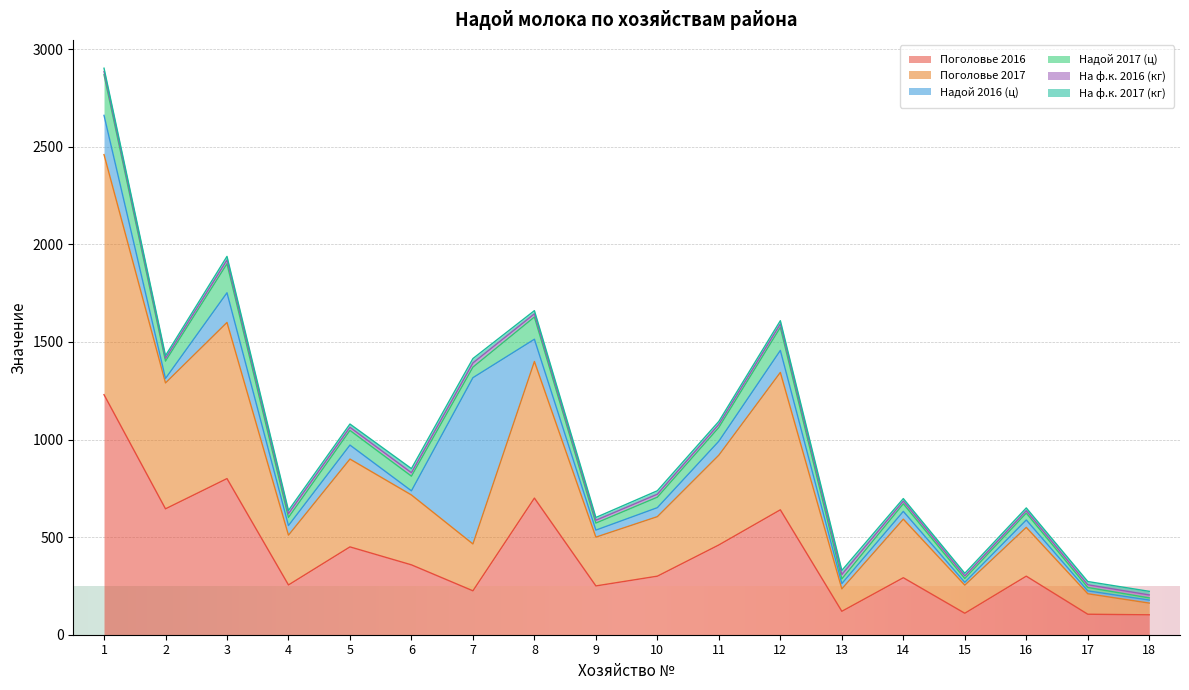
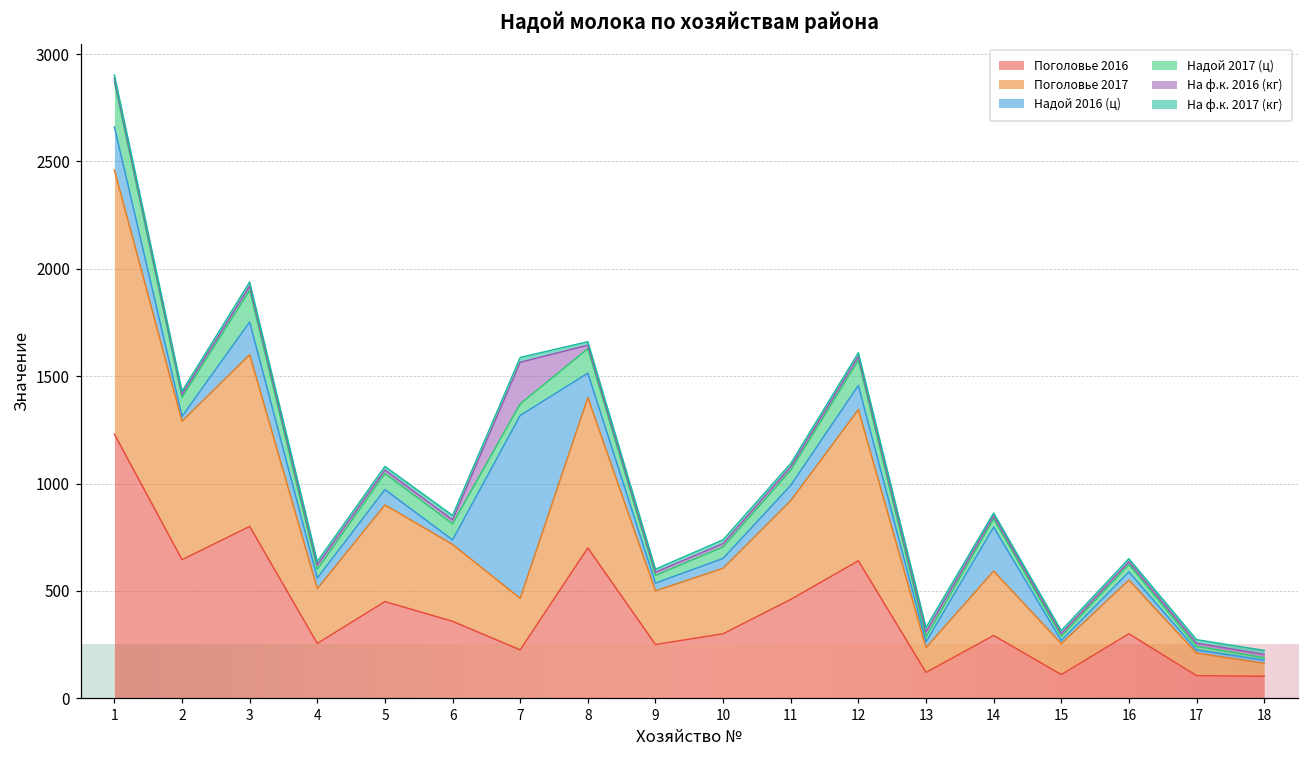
На ф.к. 2016 (кг), 7: 20 -> 190
Надой 2016 (ц), 14: 40 -> 200
